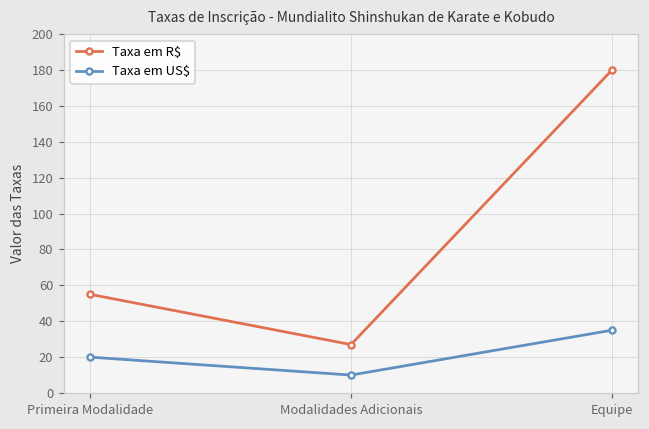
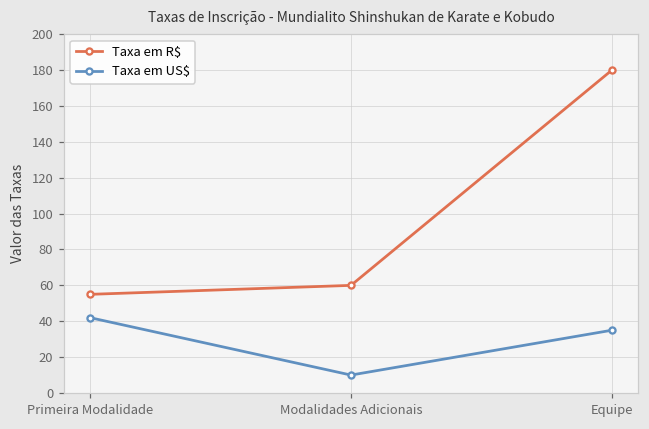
Taxa em US$, Primeira Modalidade: 20 -> 42
Taxa em R$, Modalidades Adicionais: 27 -> 60
